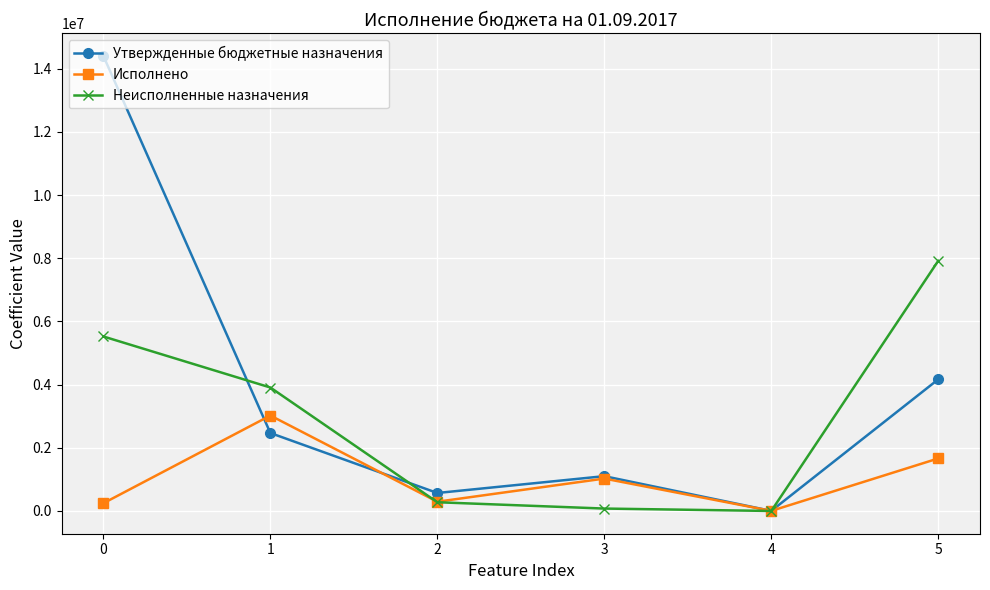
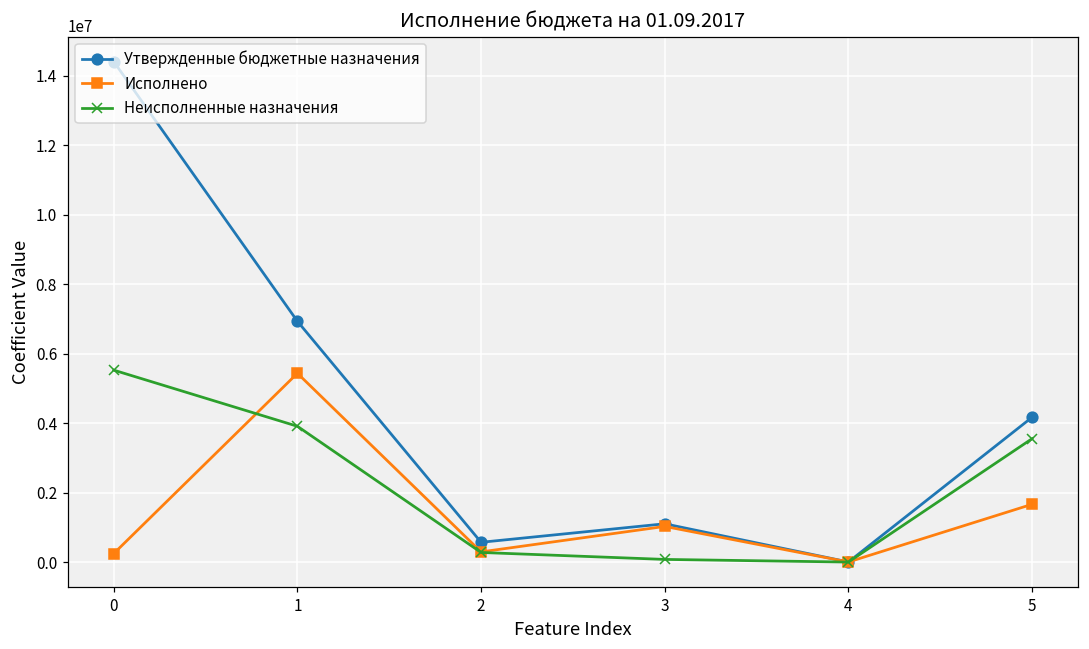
Утвержденные бюджетные назначения, 1: 2500000 -> 6900000
Исполнено, 1: 3000000 -> 5400000
Неисполненные назначения, 5: 7900000 -> 3600000
